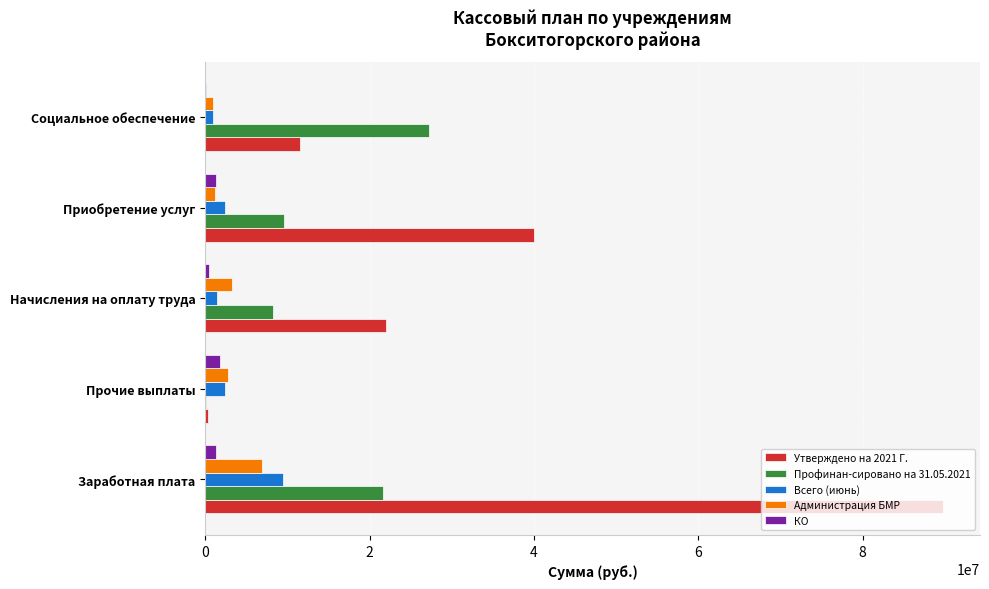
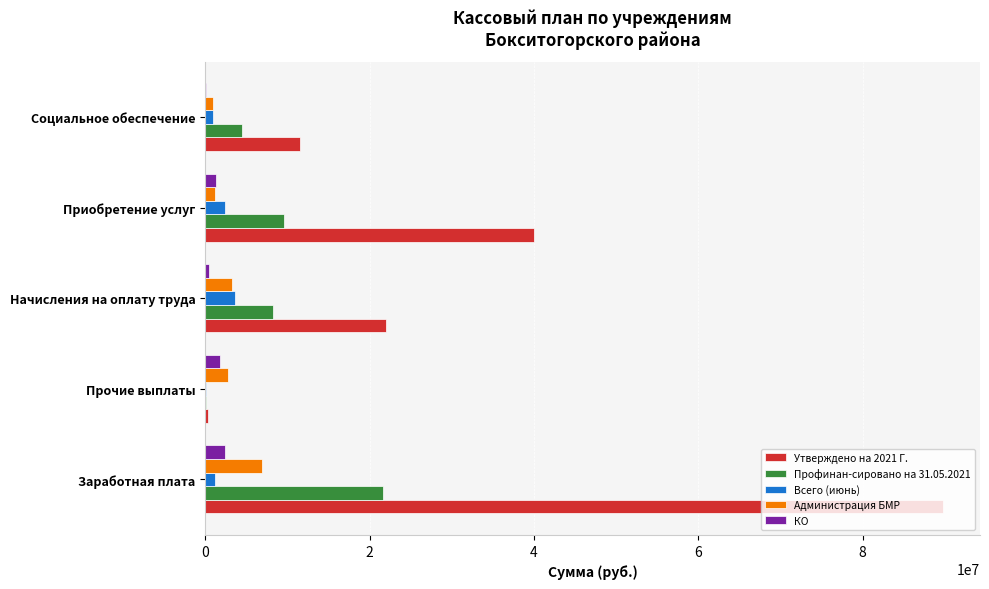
Профинан-сировано на 31.05.2021, Социальное обеспечение: 27000000 -> 4000000
Всего (июнь), Начисления на оплату труда: 1000000 -> 4000000
Всего (июнь), Прочие выплаты: 2000000 -> 0
КО, Заработная плата: 1000000 -> 2000000
Всего (июнь), Заработная плата: 9000000 -> 1000000
